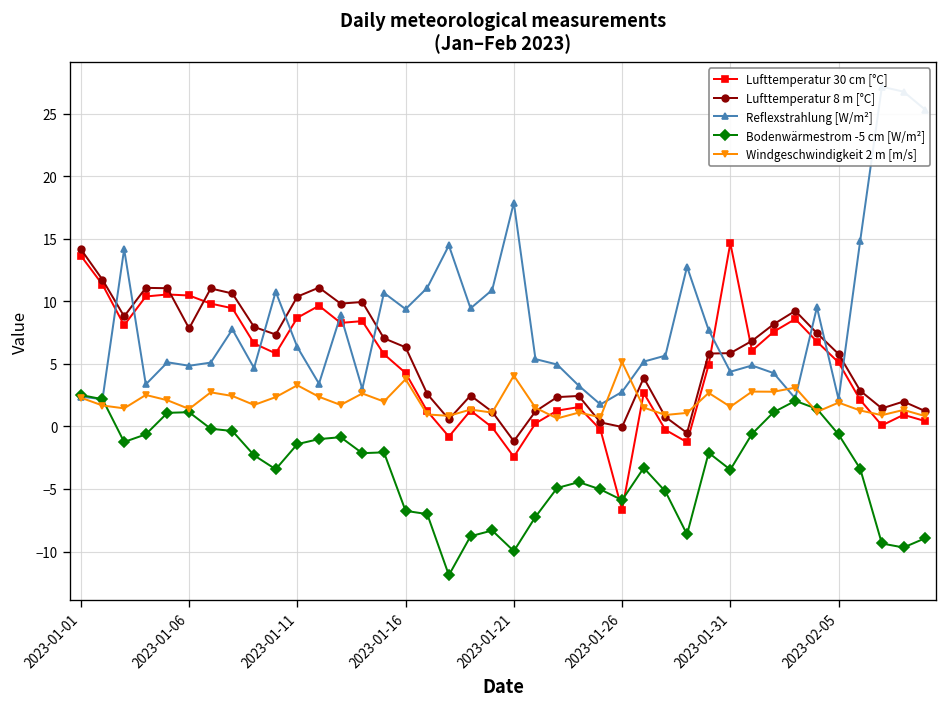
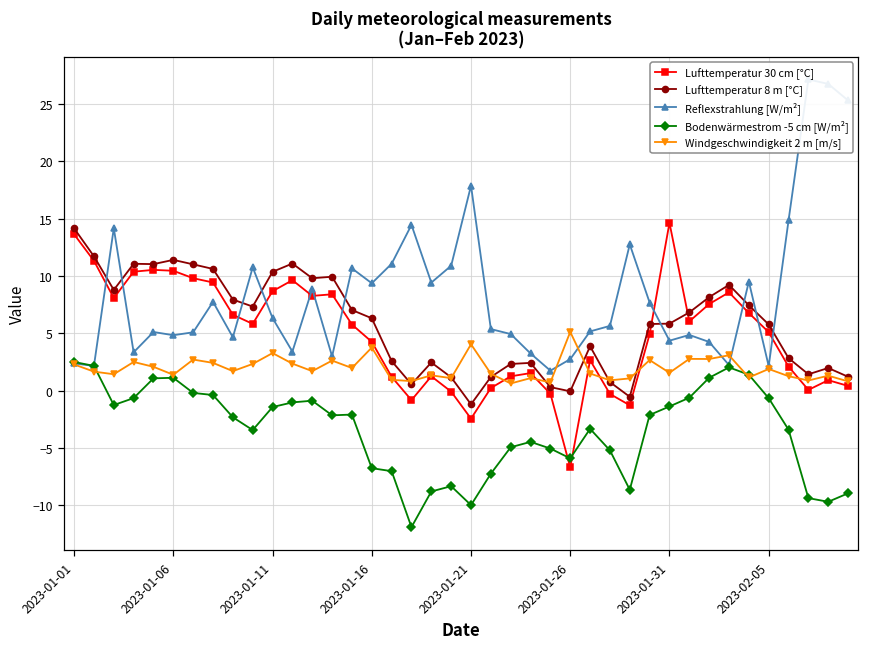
Lufttemperatur 8 m [°C], 2023-01-06: 7.8 -> 11.4
Bodenwärmestrom -5 cm [W/m²], 2023-01-31: -3.5 -> -1.4
